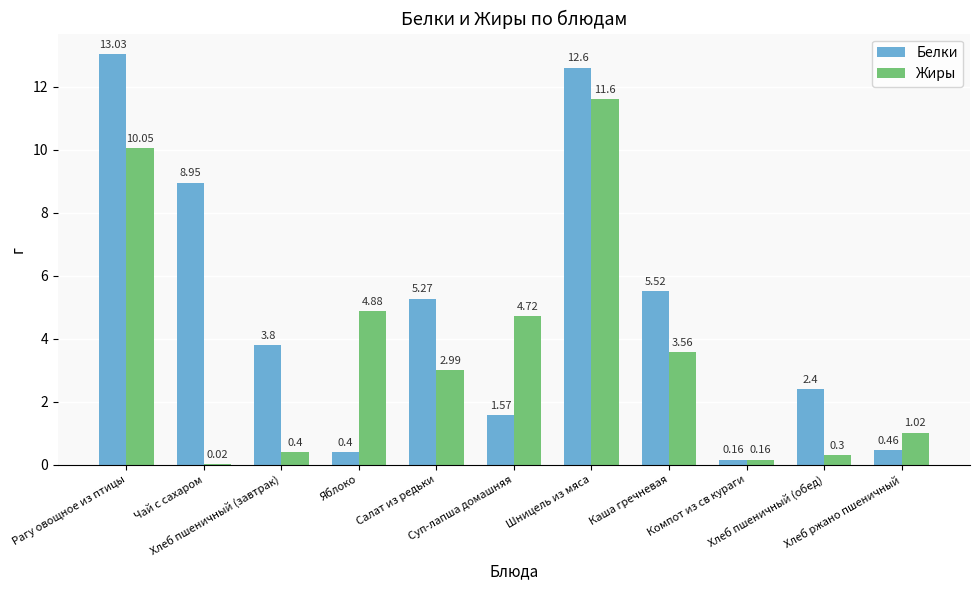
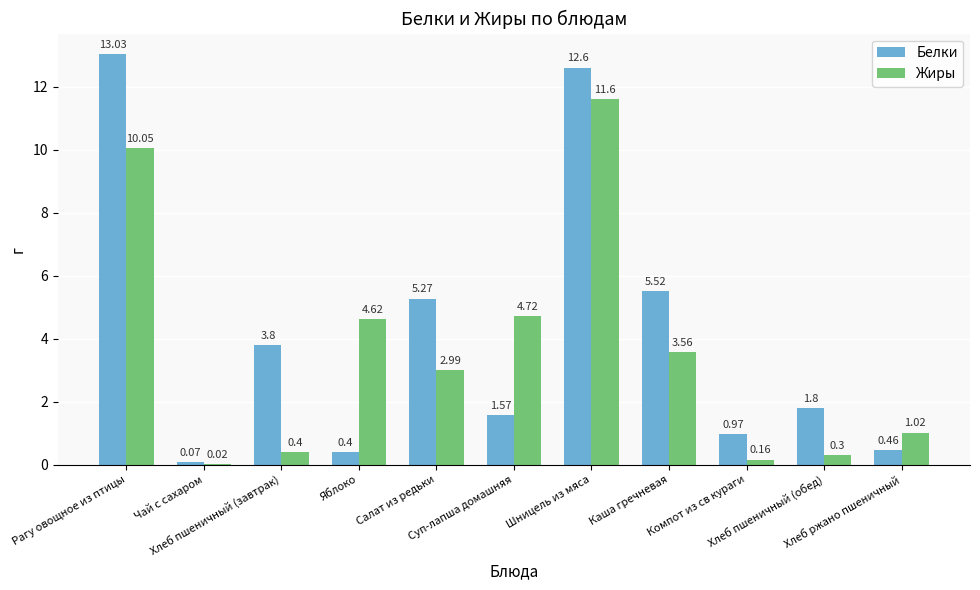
Белки, Чай с сахаром: 8.95 -> 0.07
Жиры, Яблоко: 4.88 -> 4.62
Белки, Компот из св кураги: 0.16 -> 0.97
Белки, Хлеб пшеничный (обед): 2.4 -> 1.8
